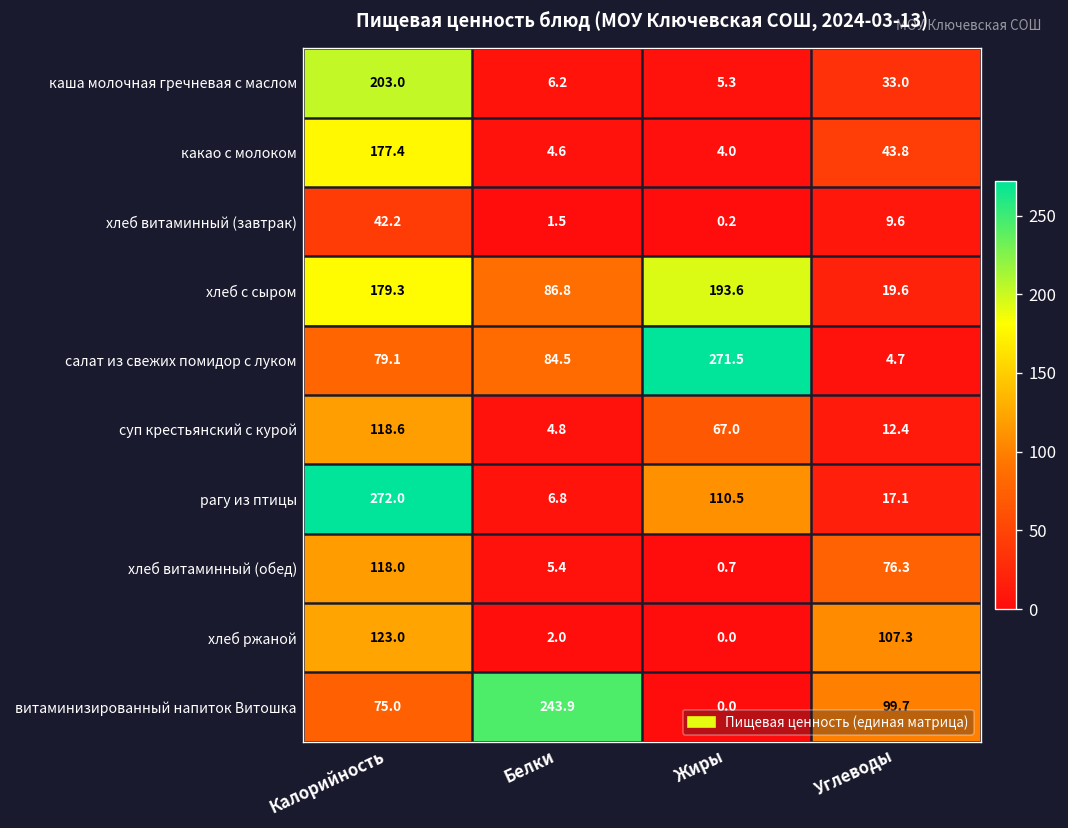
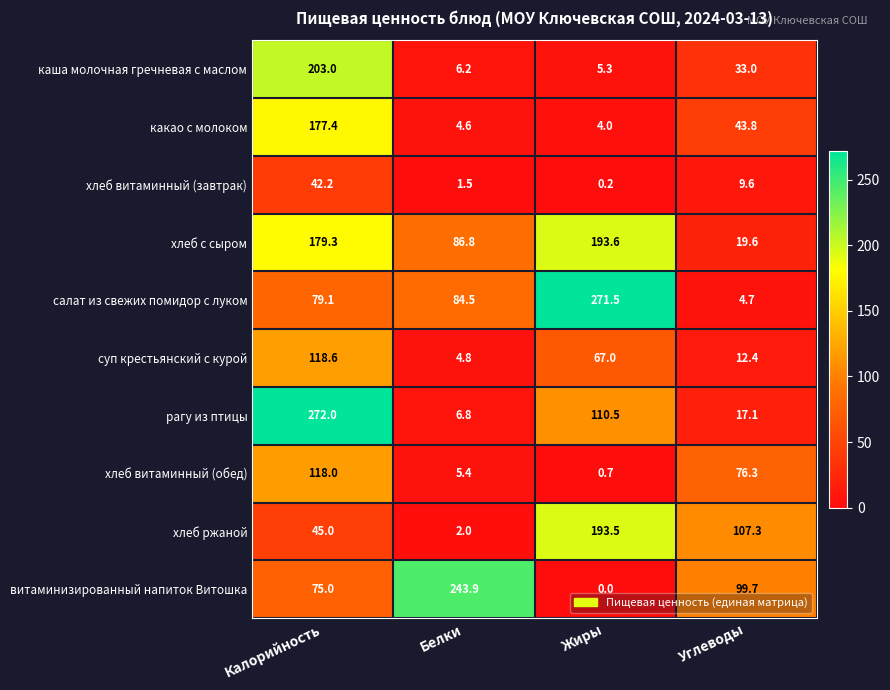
хлеб ржаной, Калорийность: 123.0 -> 45.0
хлеб ржаной, Жиры: 0.0 -> 193.5
